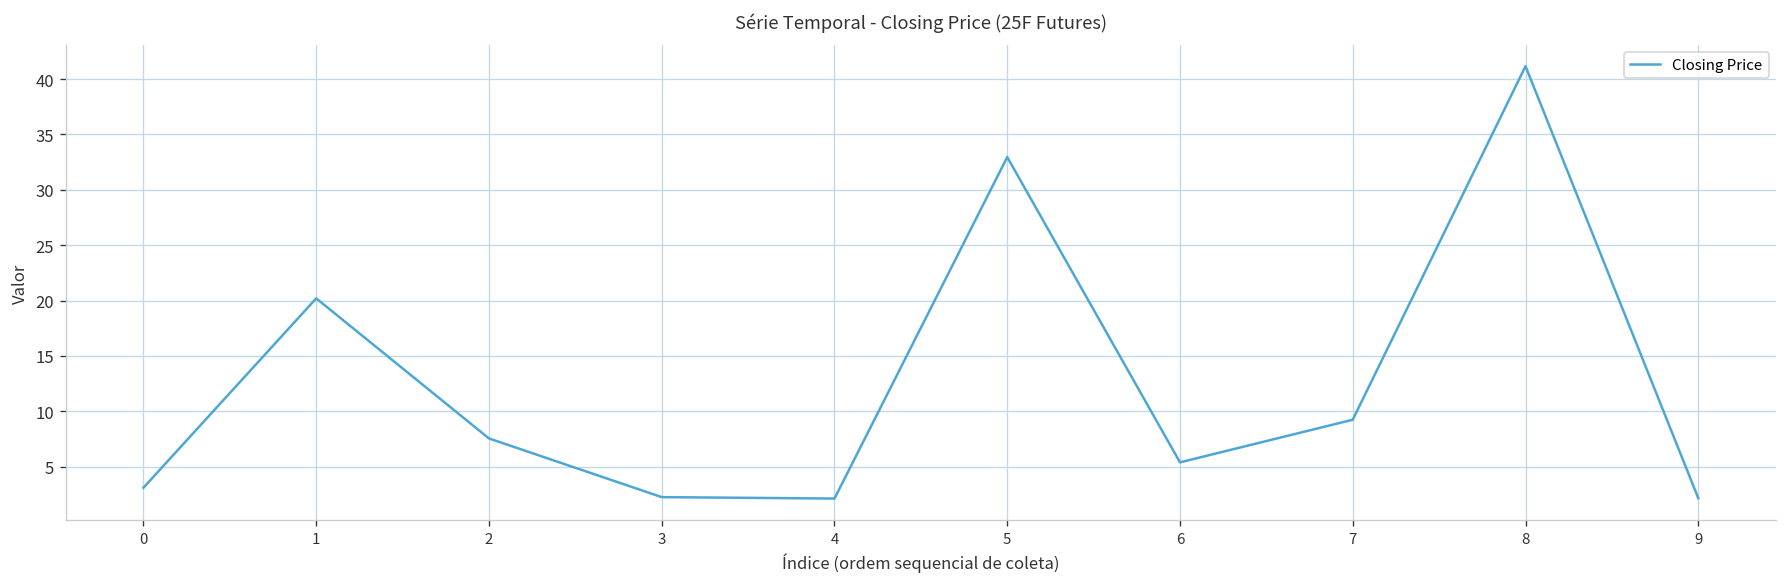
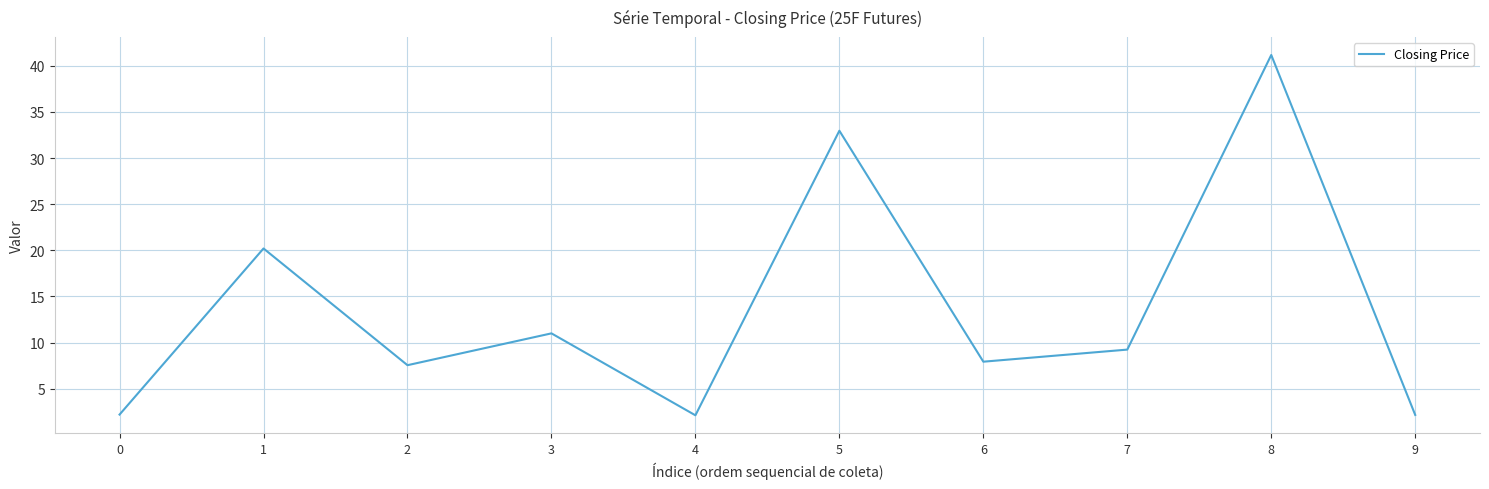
0: 3 -> 2
3: 2 -> 11
6: 5 -> 8
